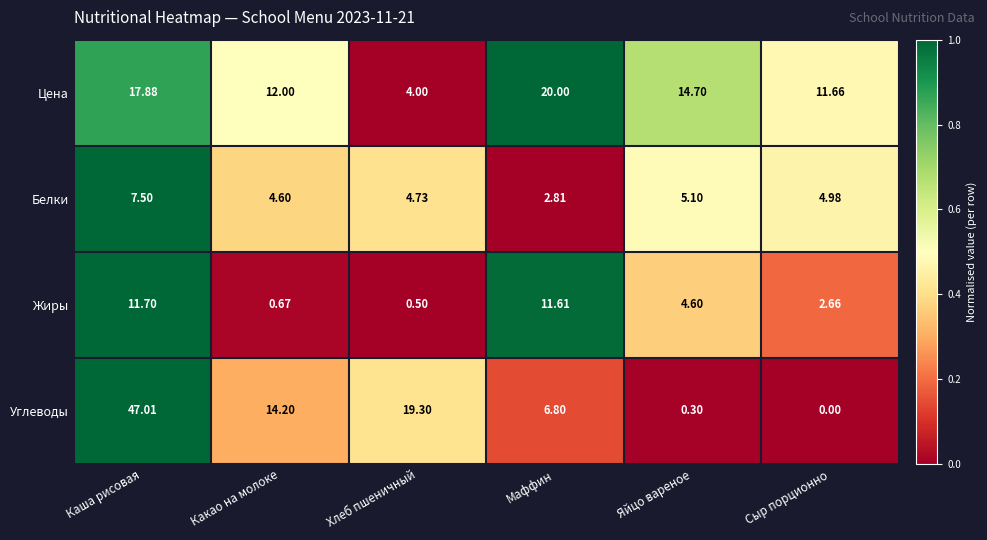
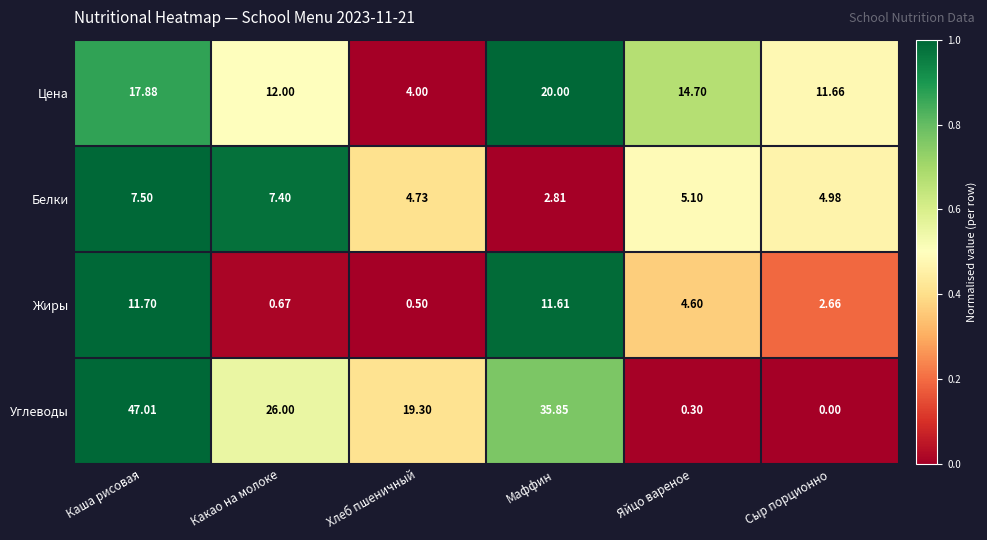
Белки, Какао на молоке: 4.60 -> 7.40
Углеводы, Какао на молоке: 14.20 -> 26.00
Углеводы, Маффин: 6.80 -> 35.85
